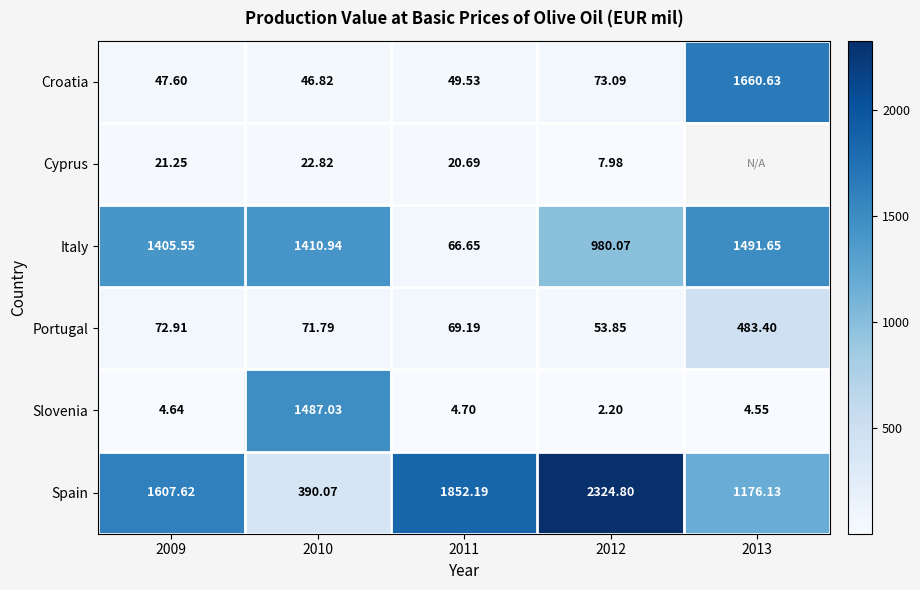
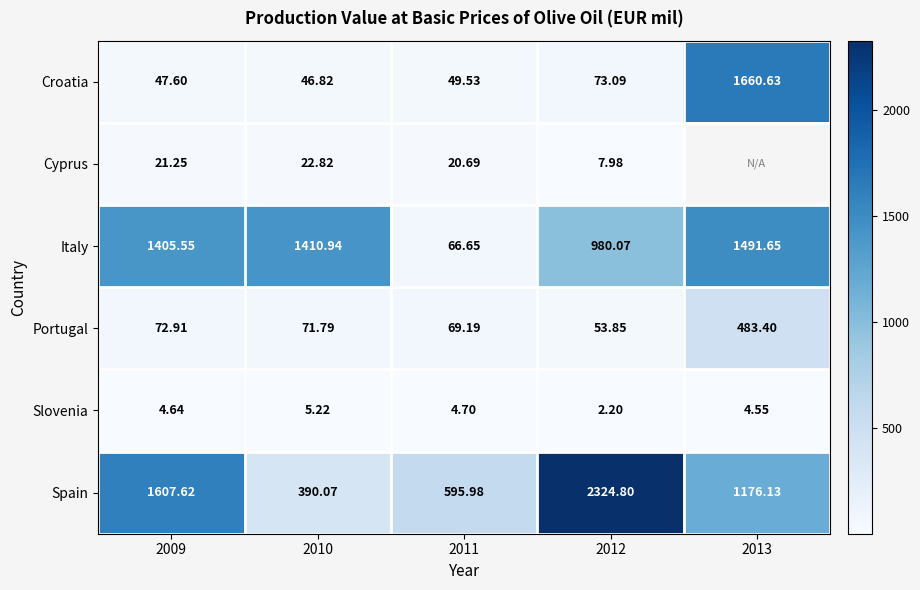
Slovenia, 2010: 1487.03 -> 5.22
Spain, 2011: 1852.19 -> 595.98
